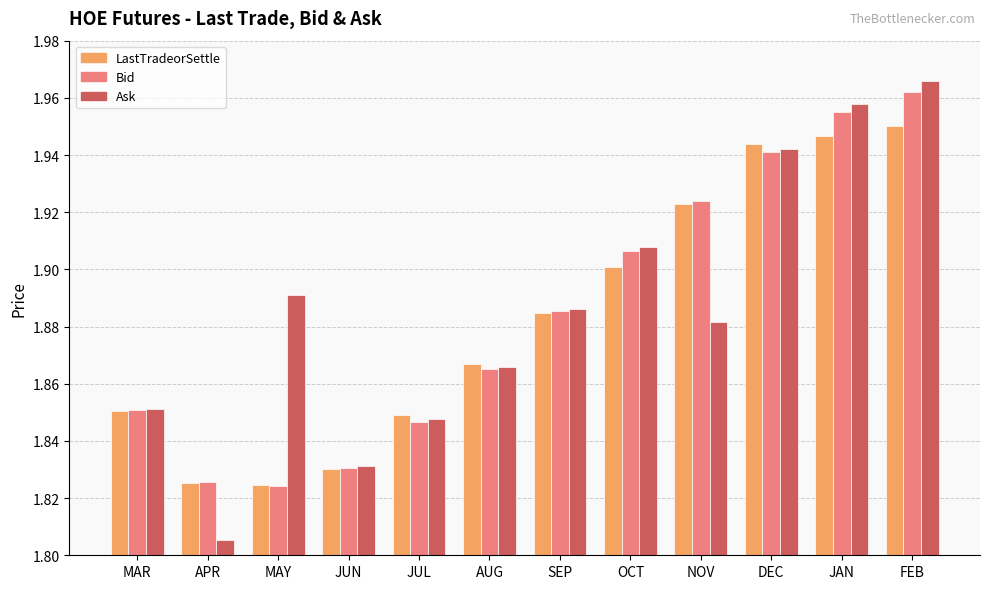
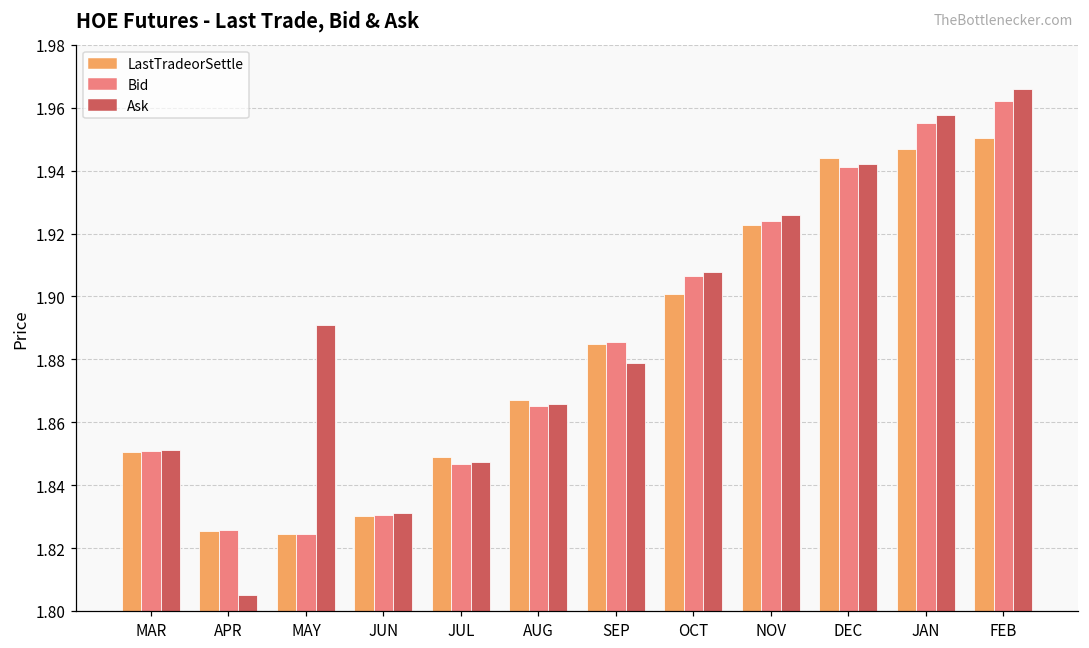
Ask, SEP: 1.886 -> 1.879
Ask, NOV: 1.882 -> 1.926
